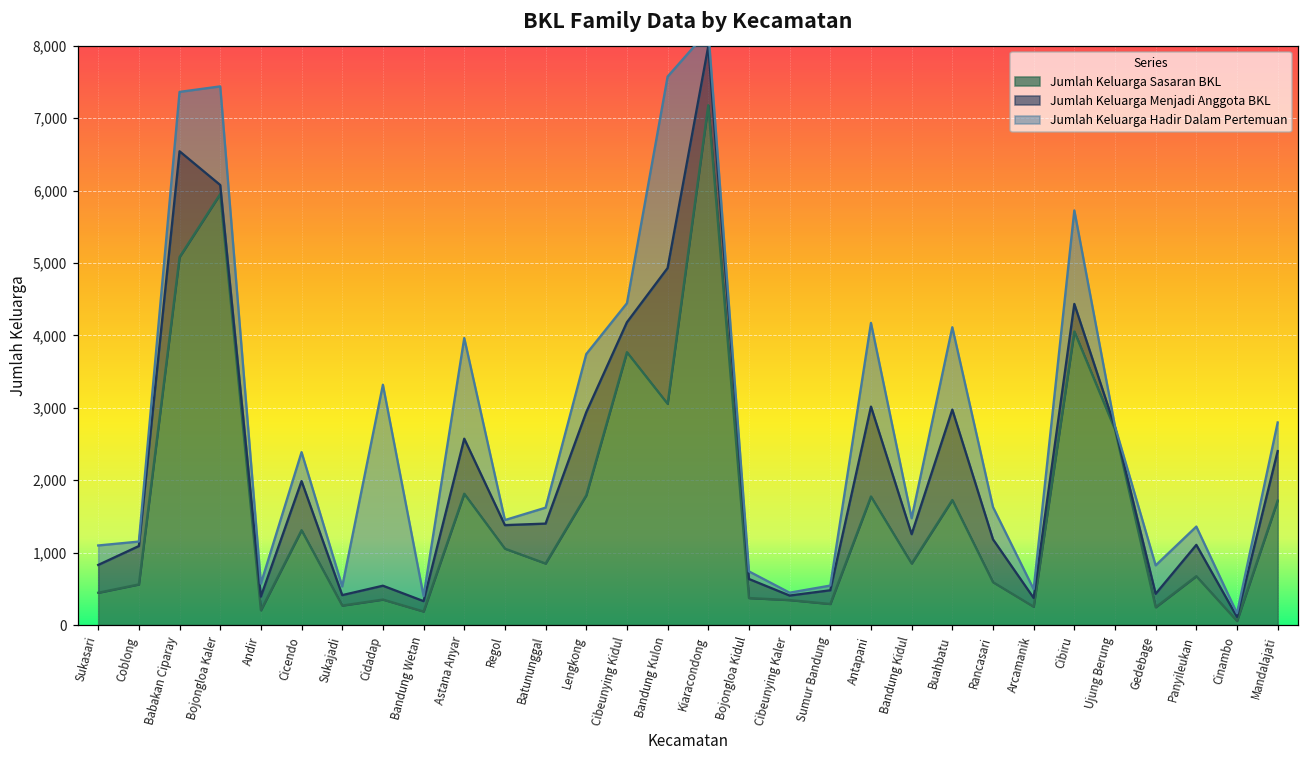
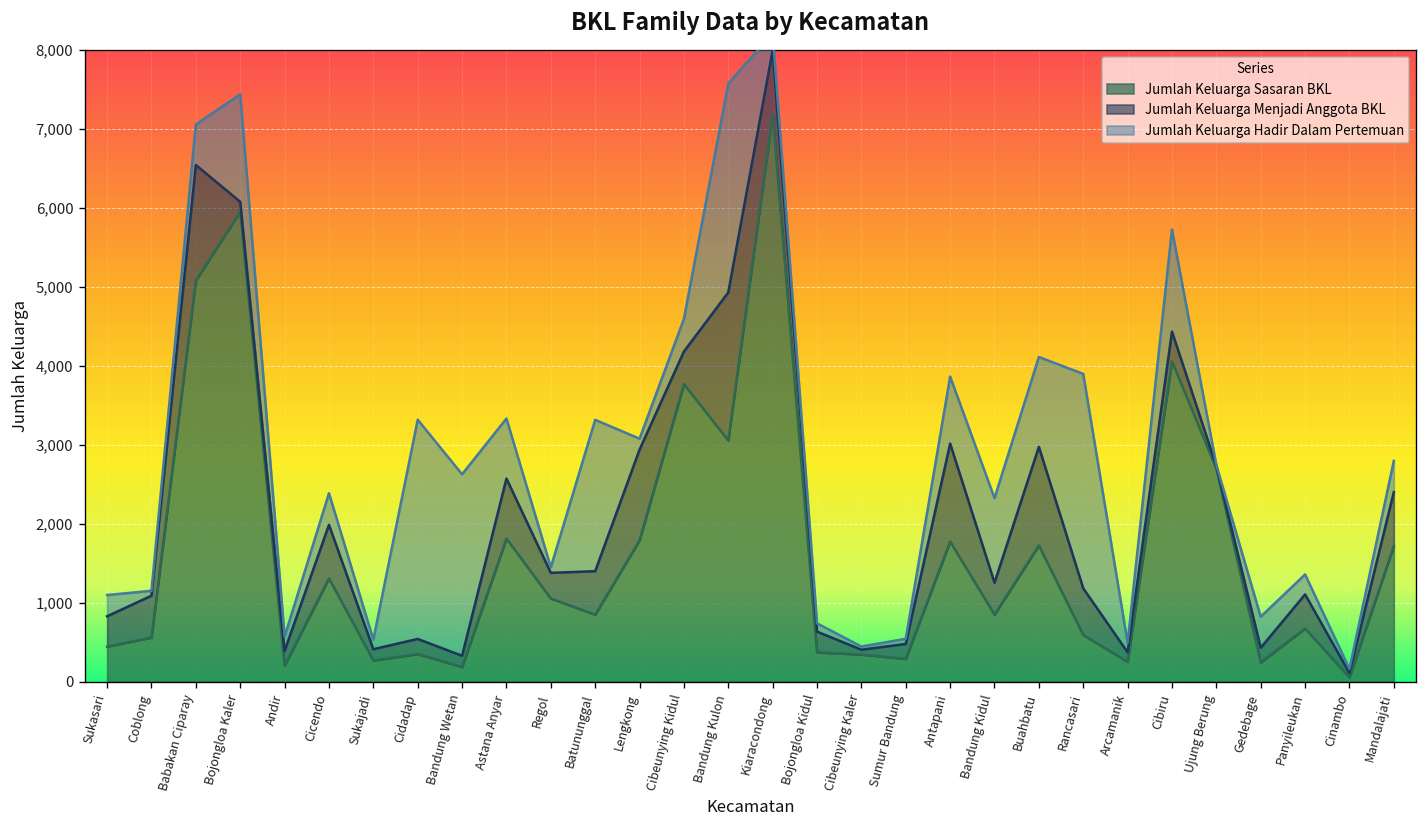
Jumlah Keluarga Hadir Dalam Pertemuan, Babakan Ciparay: 800 -> 500
Jumlah Keluarga Hadir Dalam Pertemuan, Bandung Wetan: 100 -> 2,300
Jumlah Keluarga Hadir Dalam Pertemuan, Astana Anyar: 1,400 -> 800
Jumlah Keluarga Hadir Dalam Pertemuan, Batununggal: 200 -> 1,900
Jumlah Keluarga Hadir Dalam Pertemuan, Lengkong: 800 -> 100
Jumlah Keluarga Hadir Dalam Pertemuan, Cibeunying Kidul: 300 -> 400
Jumlah Keluarga Hadir Dalam Pertemuan, Antapani: 1,200 -> 800
Jumlah Keluarga Hadir Dalam Pertemuan, Bandung Kidul: 200 -> 1,100
Jumlah Keluarga Hadir Dalam Pertemuan, Rancasari: 400 -> 2,700
